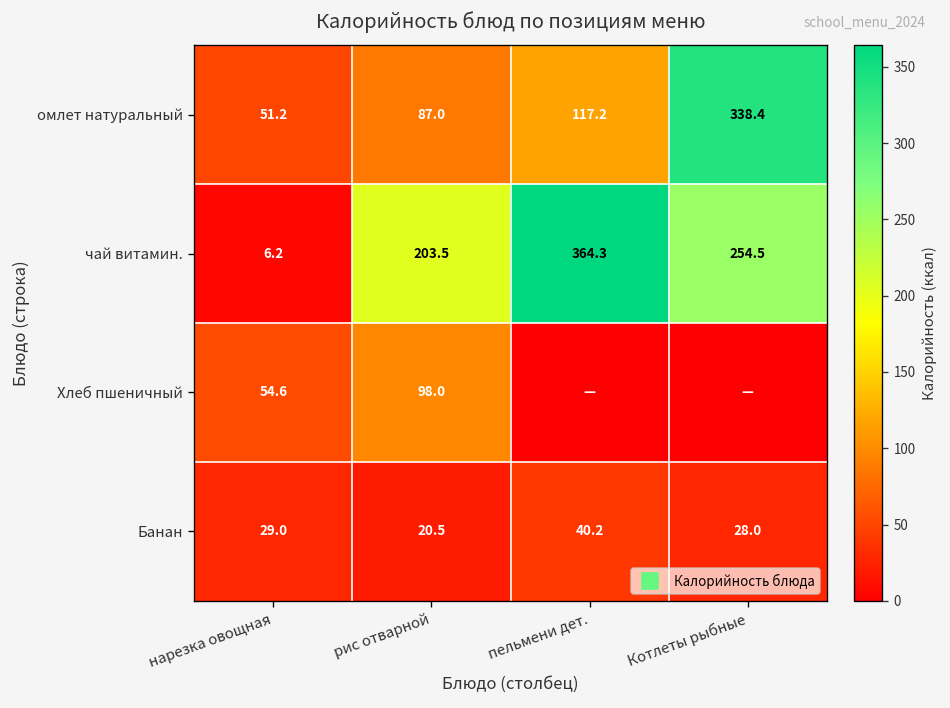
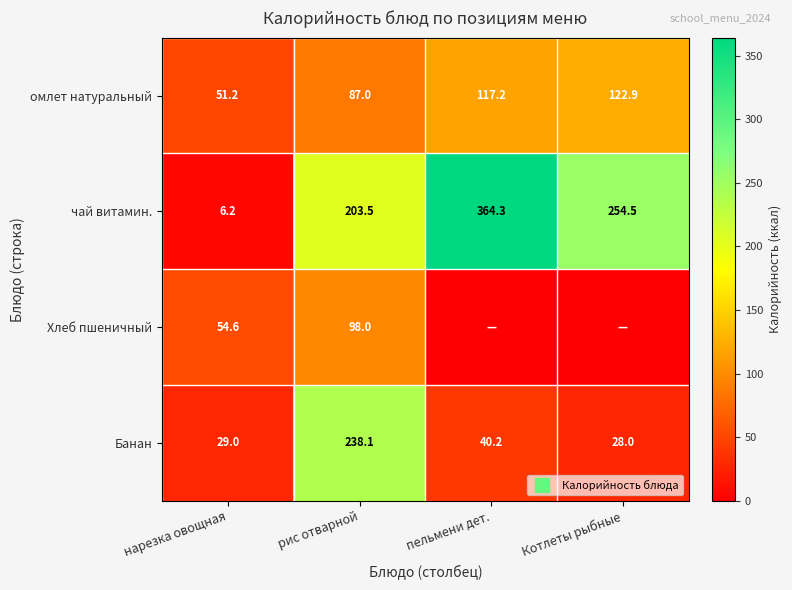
омлет натуральный, Котлеты рыбные: 338.4 -> 122.9
Банан, рис отварной: 20.5 -> 238.1
